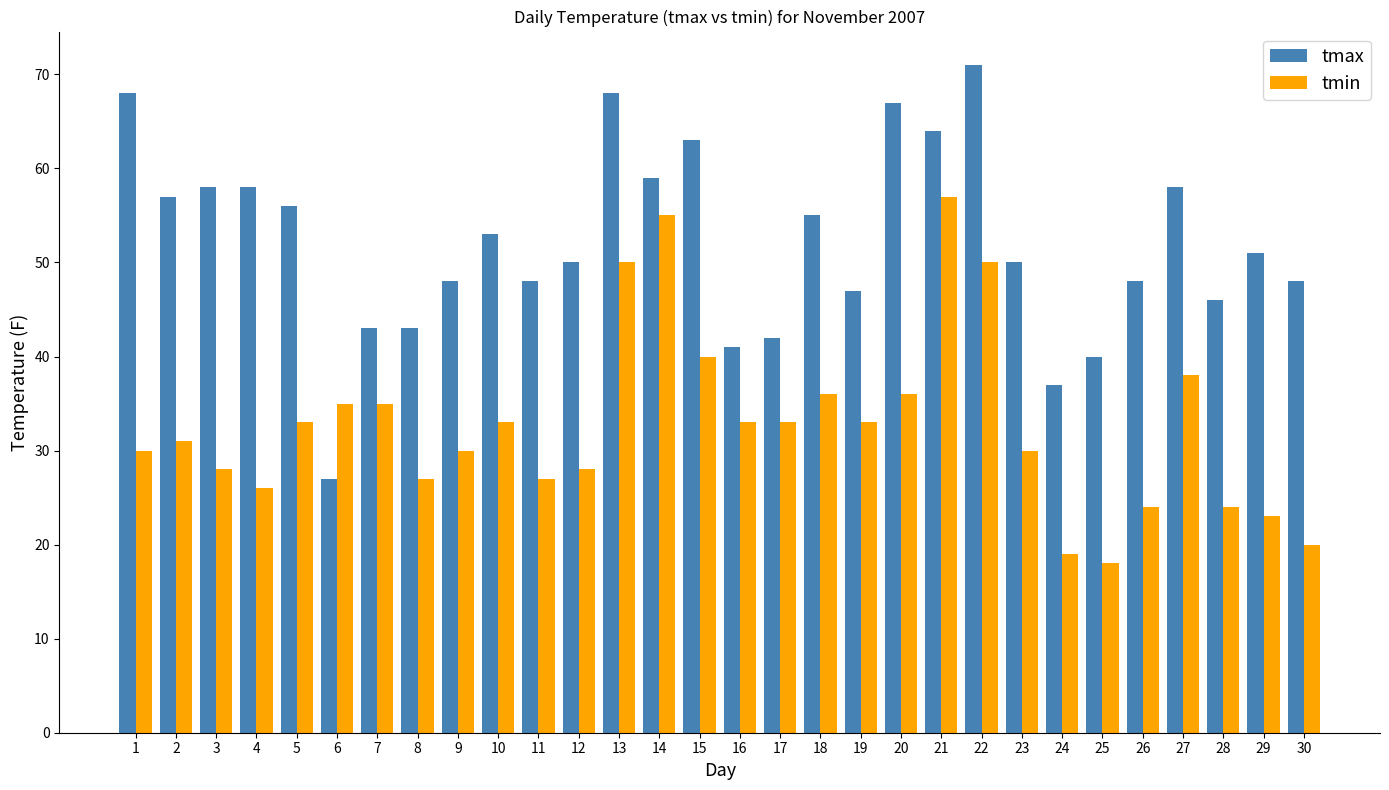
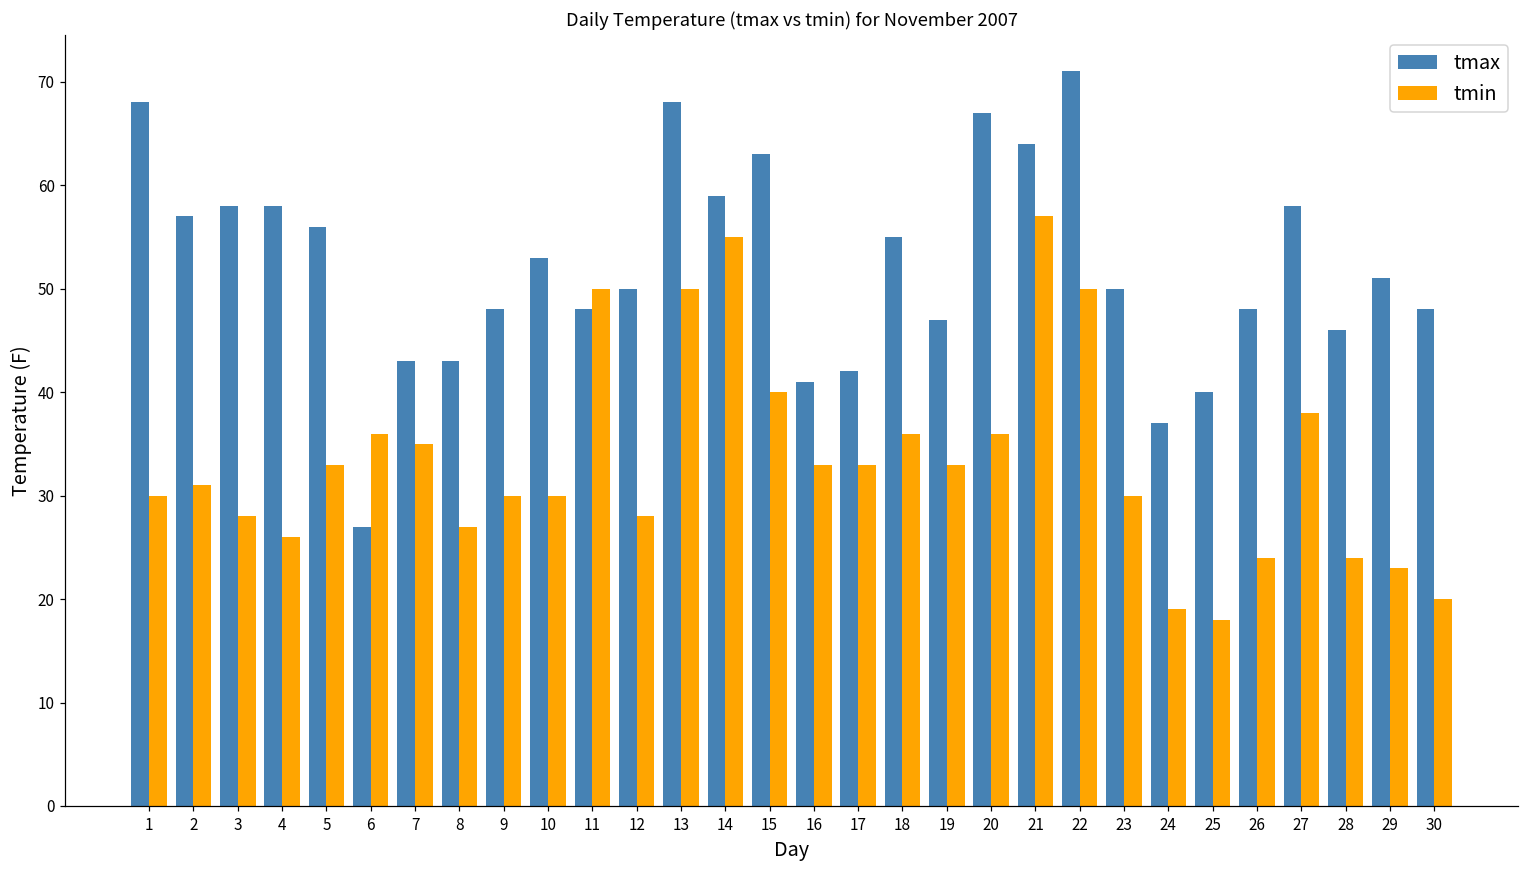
tmin, 6: 35 -> 36
tmin, 10: 33 -> 30
tmin, 11: 27 -> 50
